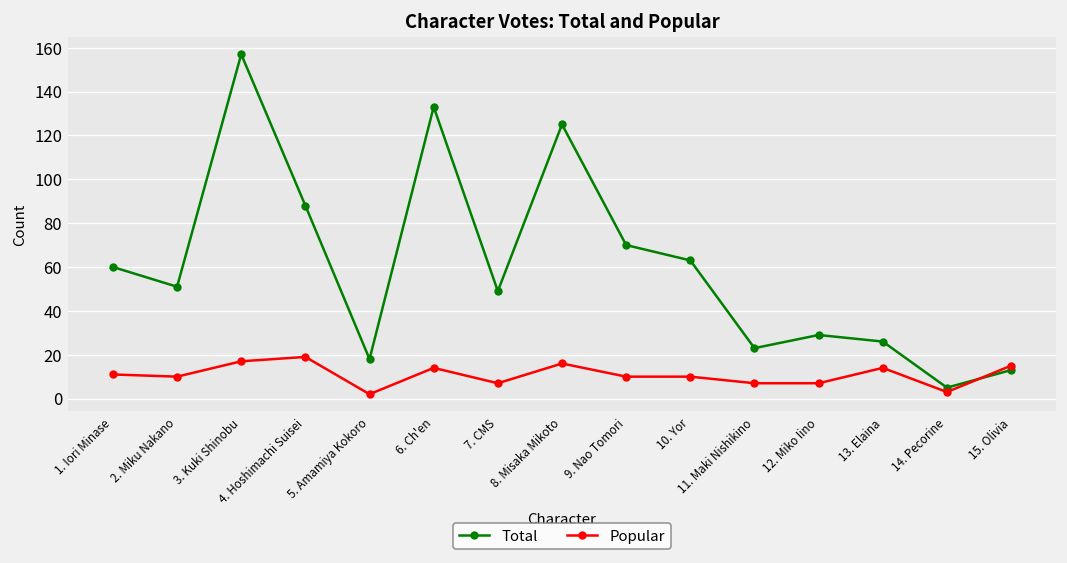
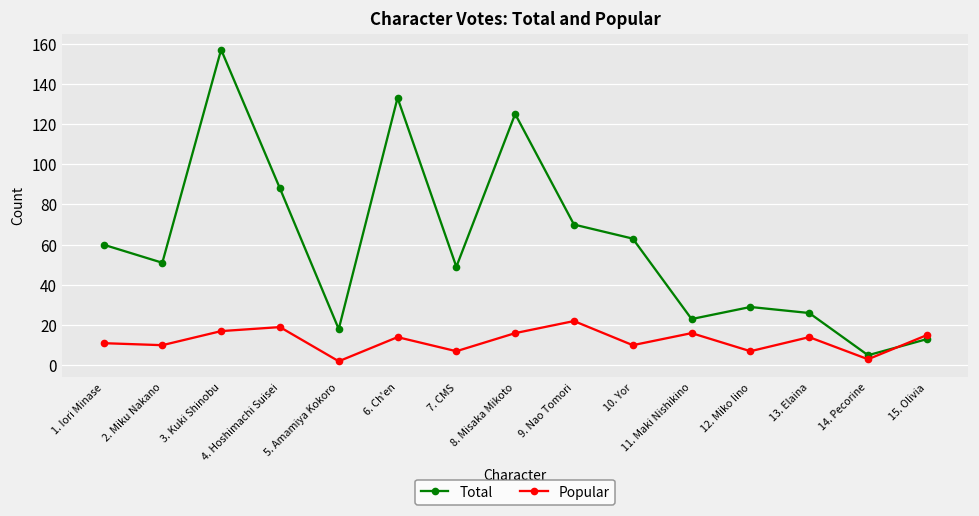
Popular, 9. Nao Tomori: 10 -> 22
Popular, 11. Maki Nishikino: 7 -> 16
